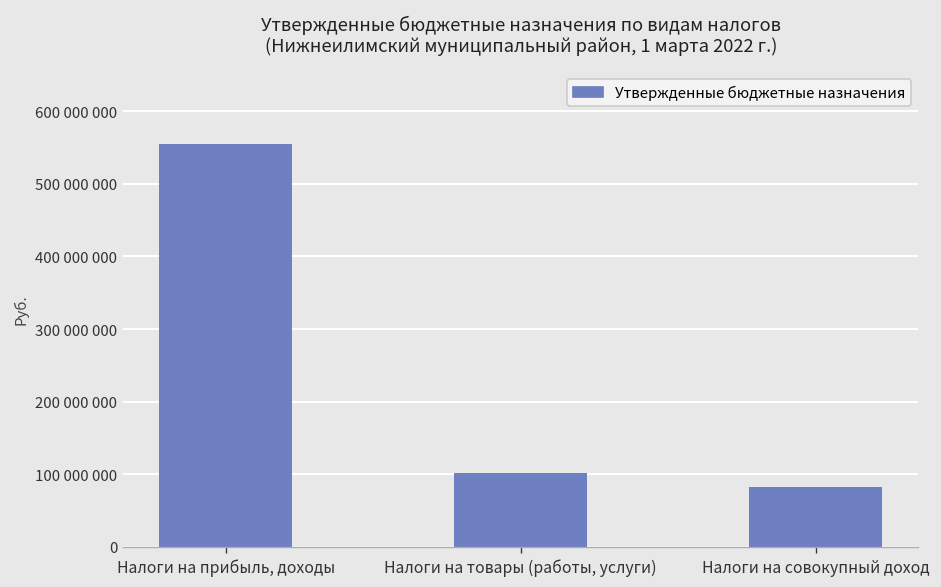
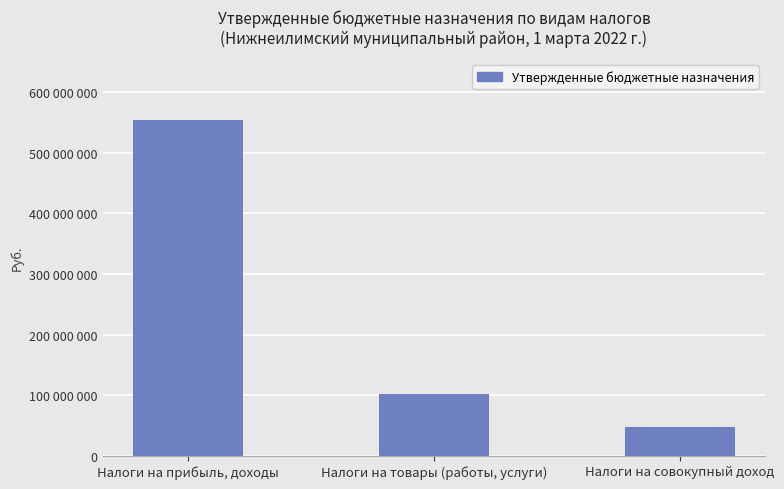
Налоги на совокупный доход: 80000000 -> 50000000
